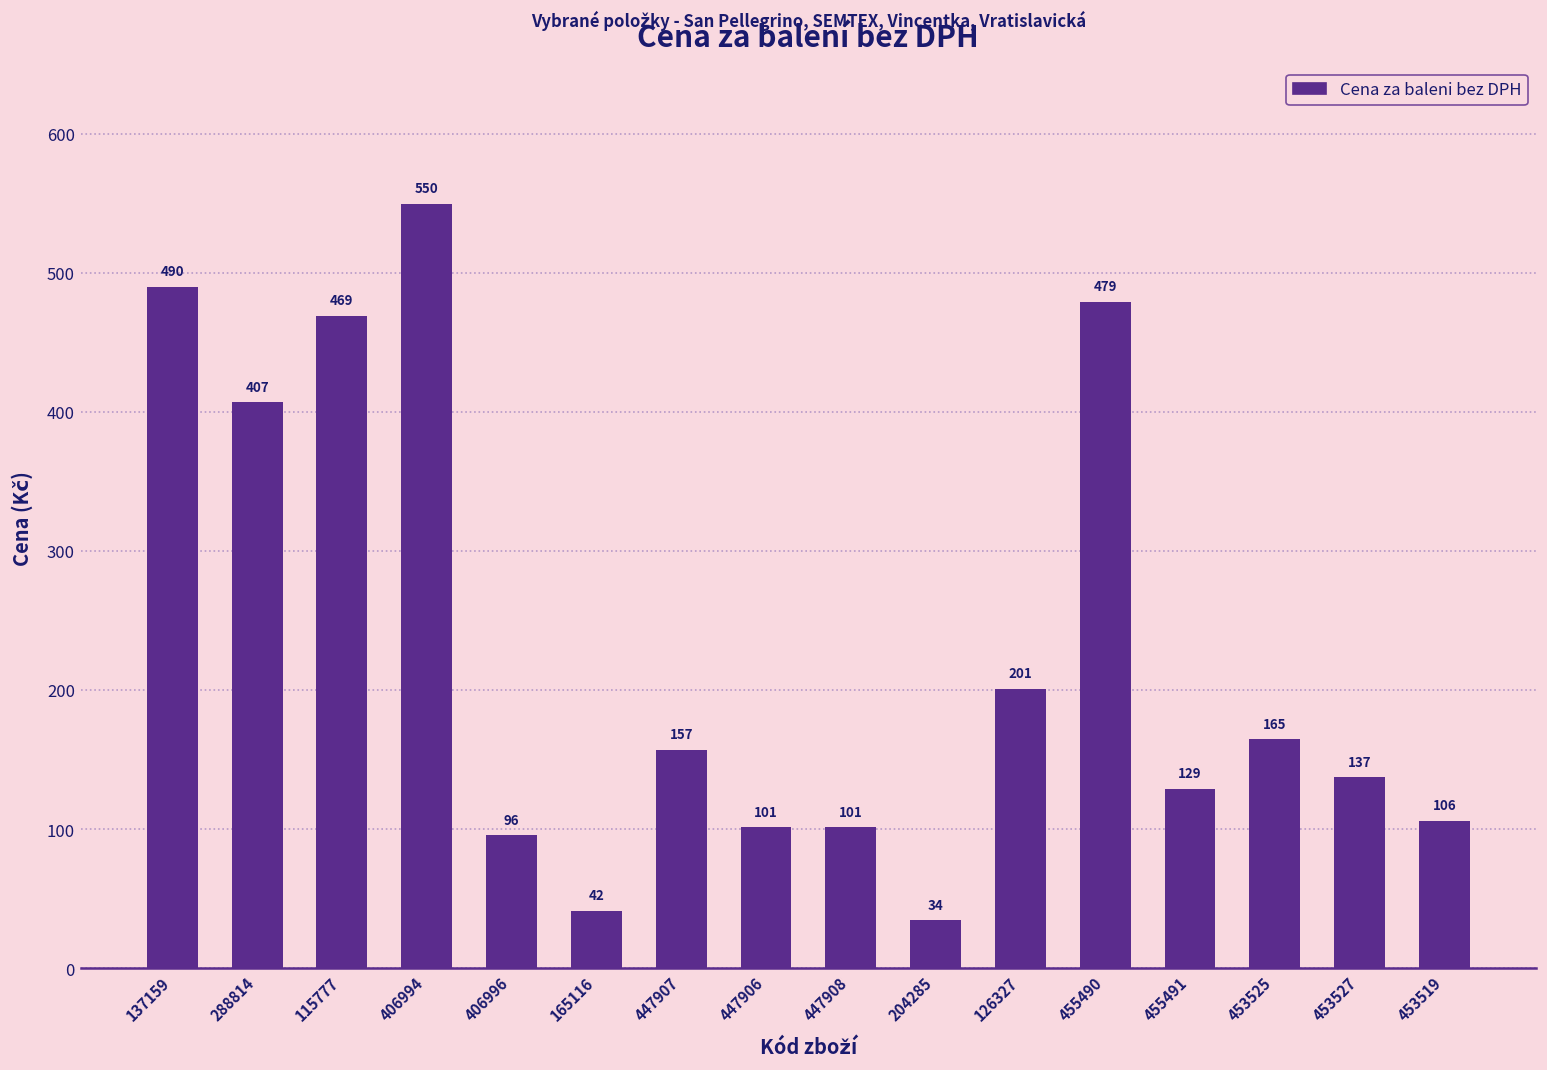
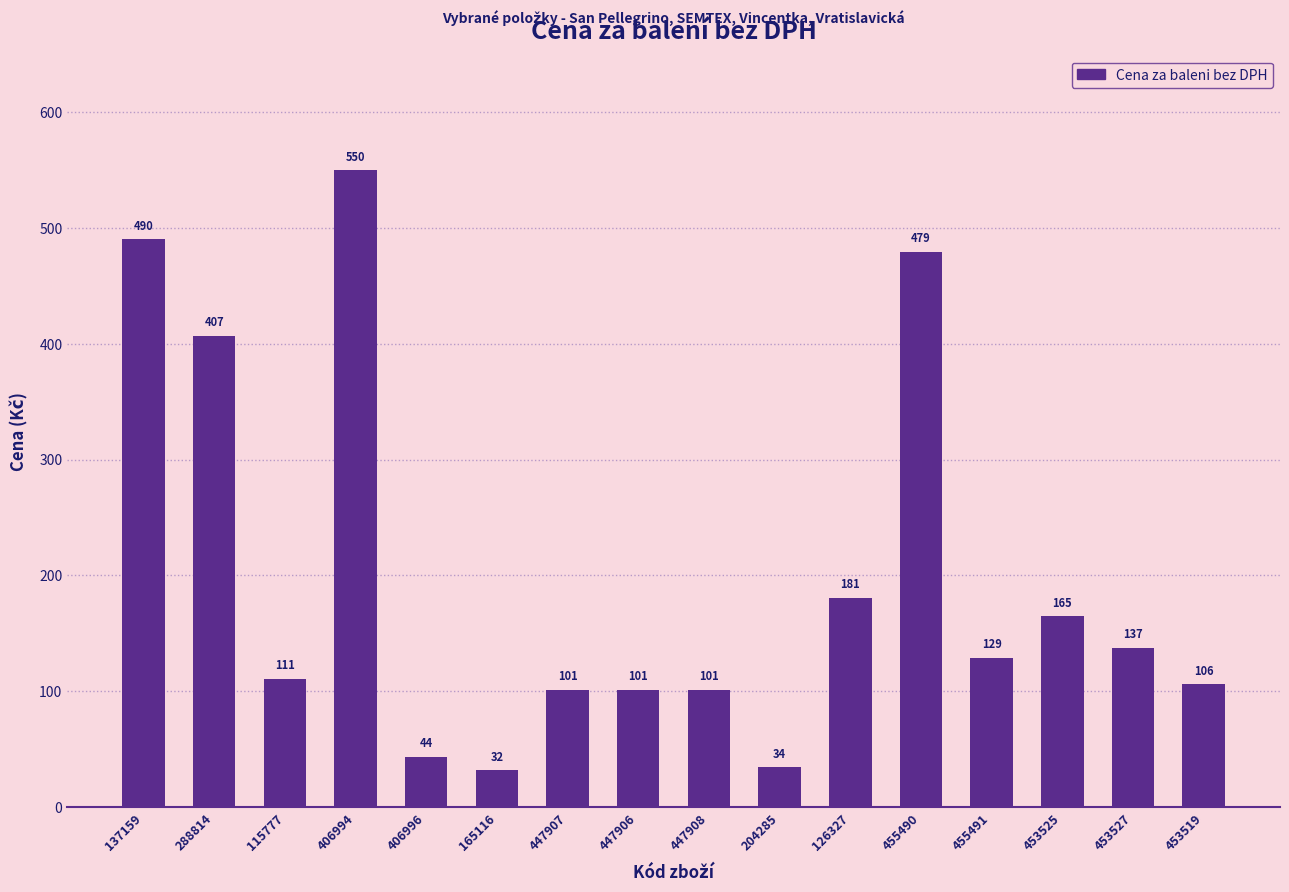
115777: 469 -> 111
406996: 96 -> 44
165116: 42 -> 32
447907: 157 -> 101
126327: 201 -> 181
